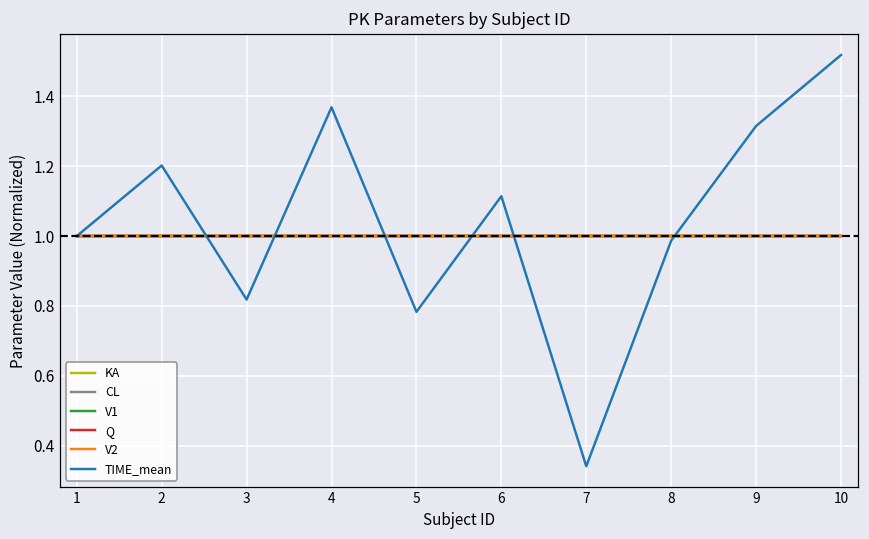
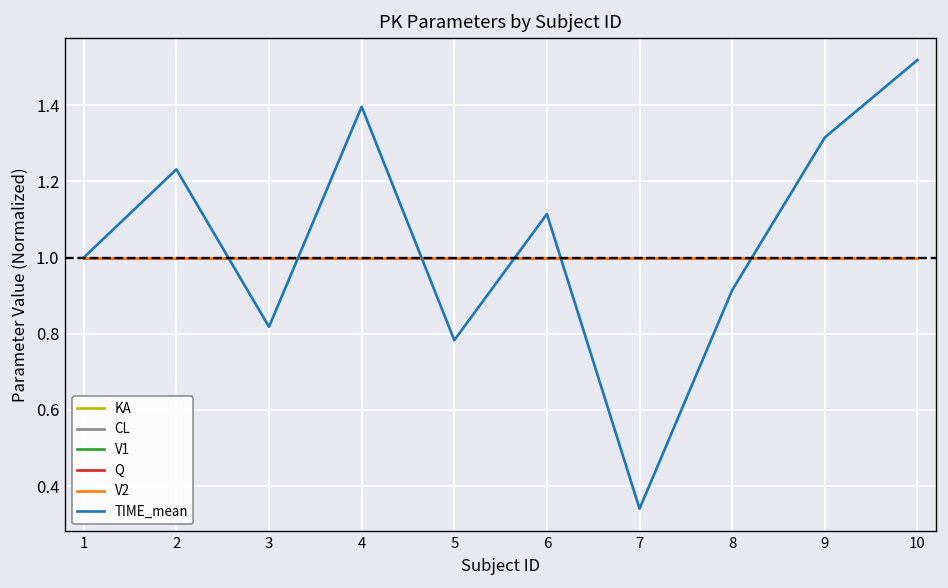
TIME_mean, 2: 1.20 -> 1.23
TIME_mean, 4: 1.37 -> 1.40
TIME_mean, 8: 0.99 -> 0.91
